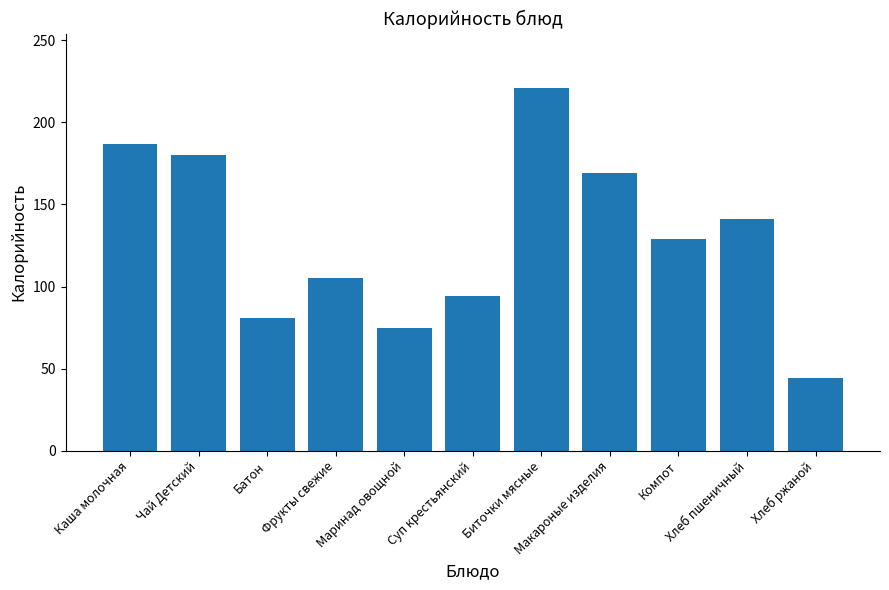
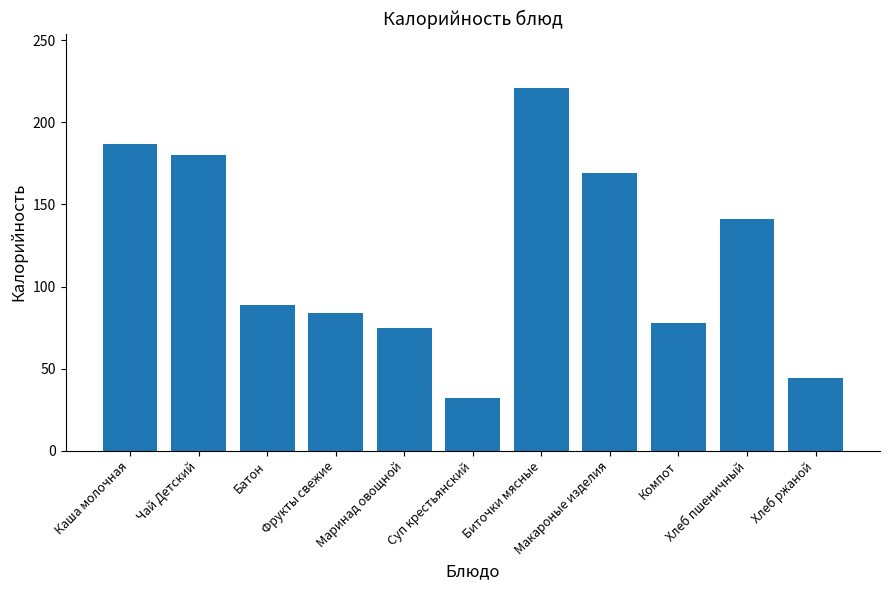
Батон: 81 -> 89
Фрукты свежие: 105 -> 84
Суп крестьянский: 94 -> 32
Компот: 129 -> 78
